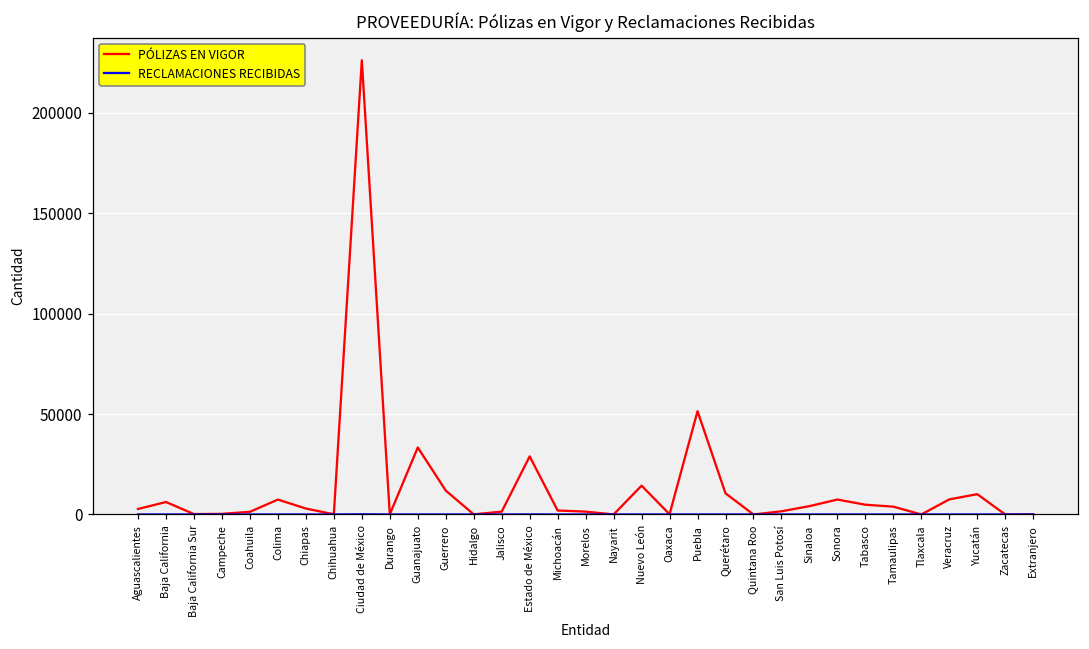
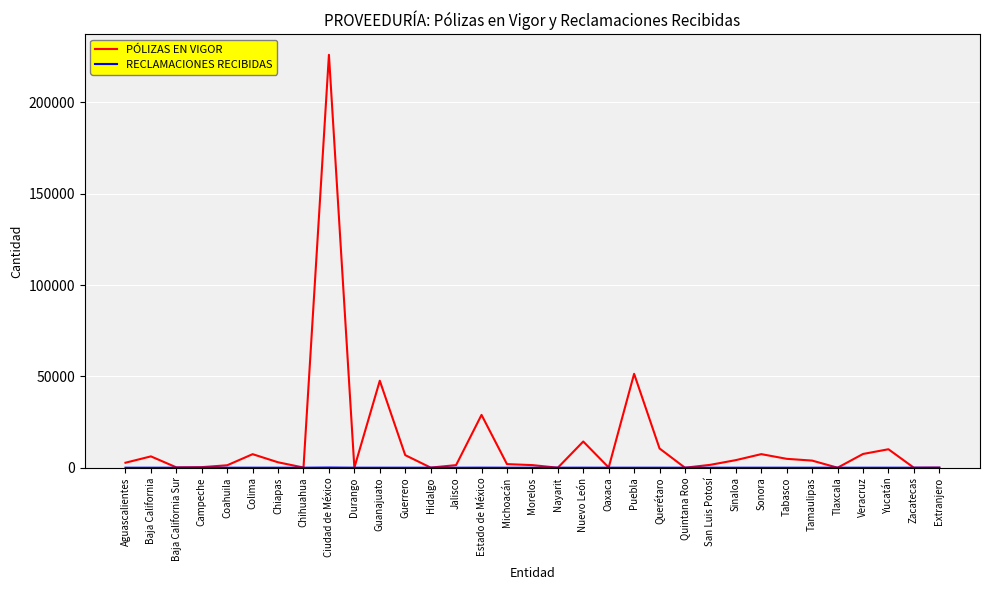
PÓLIZAS EN VIGOR, Guanajuato: 33000 -> 48000
PÓLIZAS EN VIGOR, Guerrero: 12000 -> 7000
